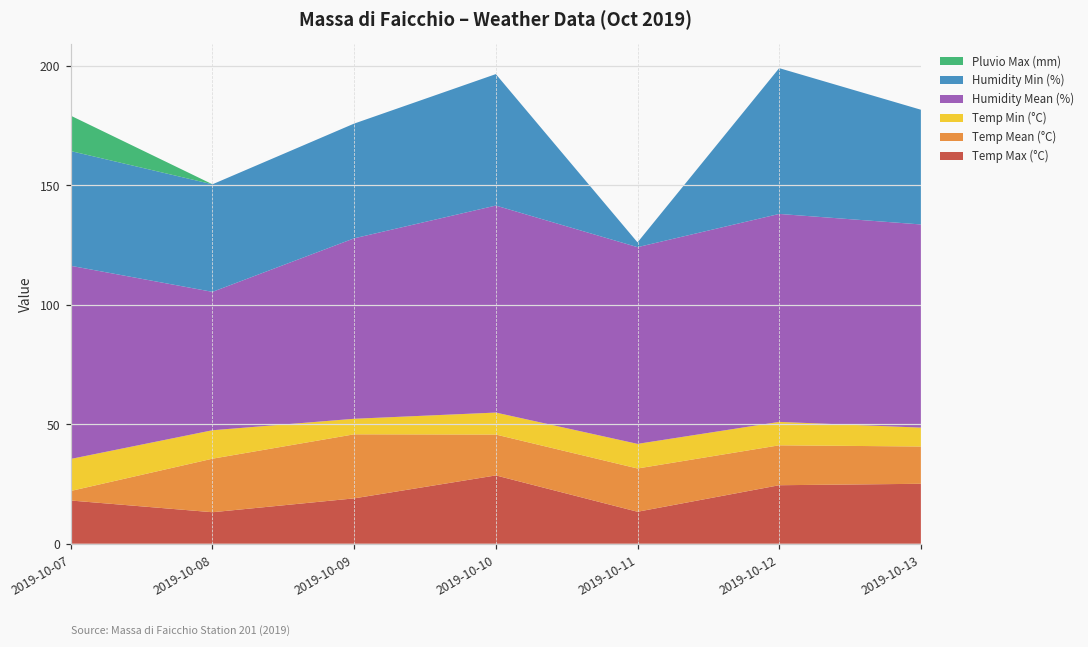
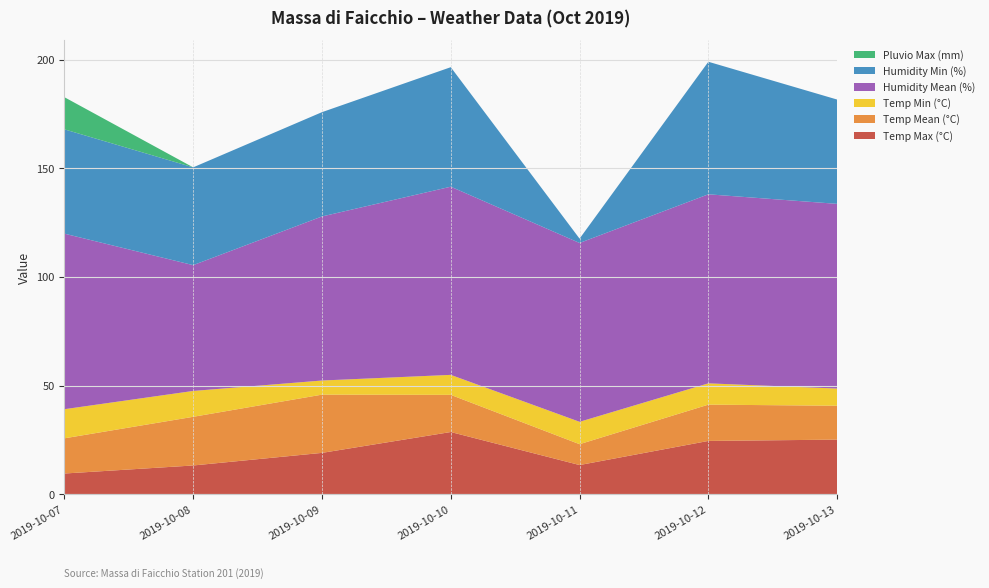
Temp Max (°C), 2019-10-07: 18 -> 10
Temp Mean (°C), 2019-10-07: 4 -> 16
Temp Mean (°C), 2019-10-11: 18 -> 10
